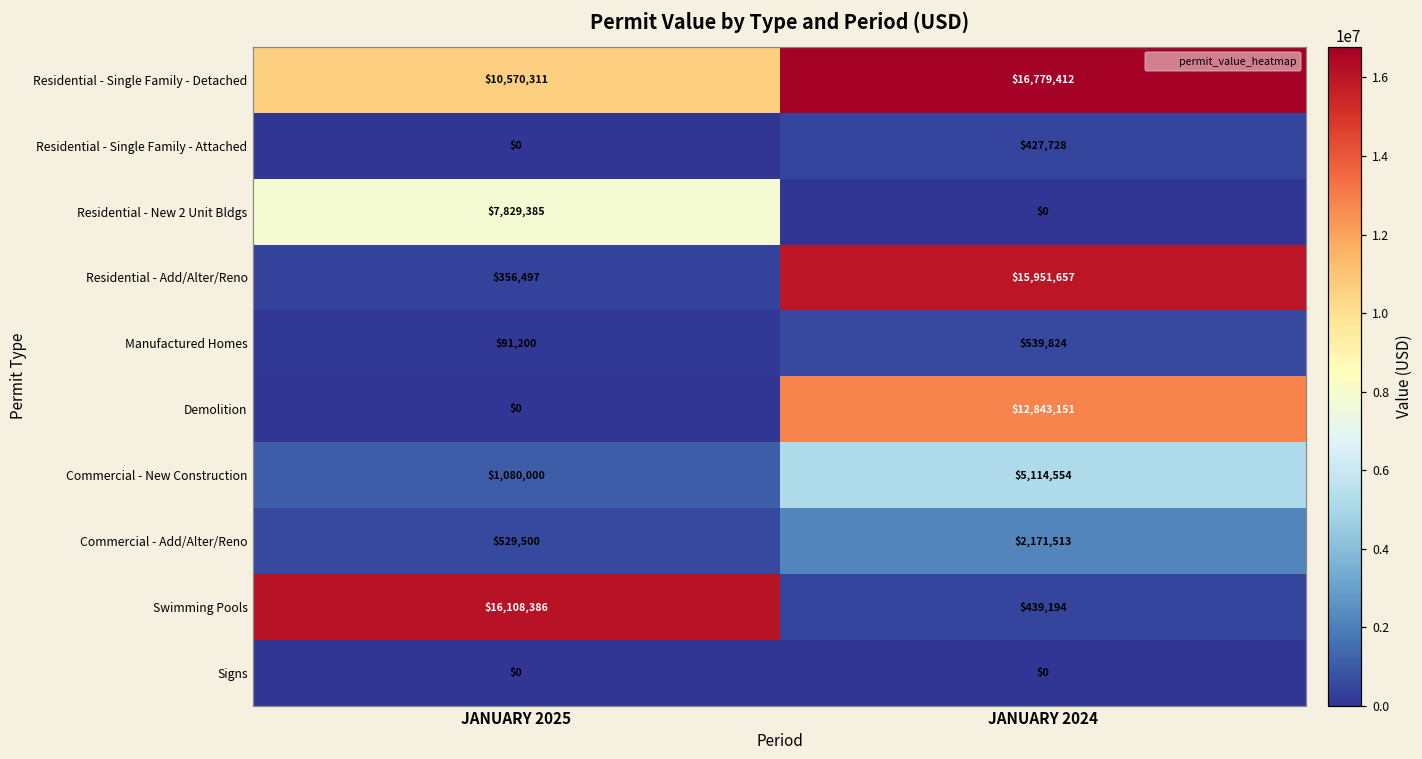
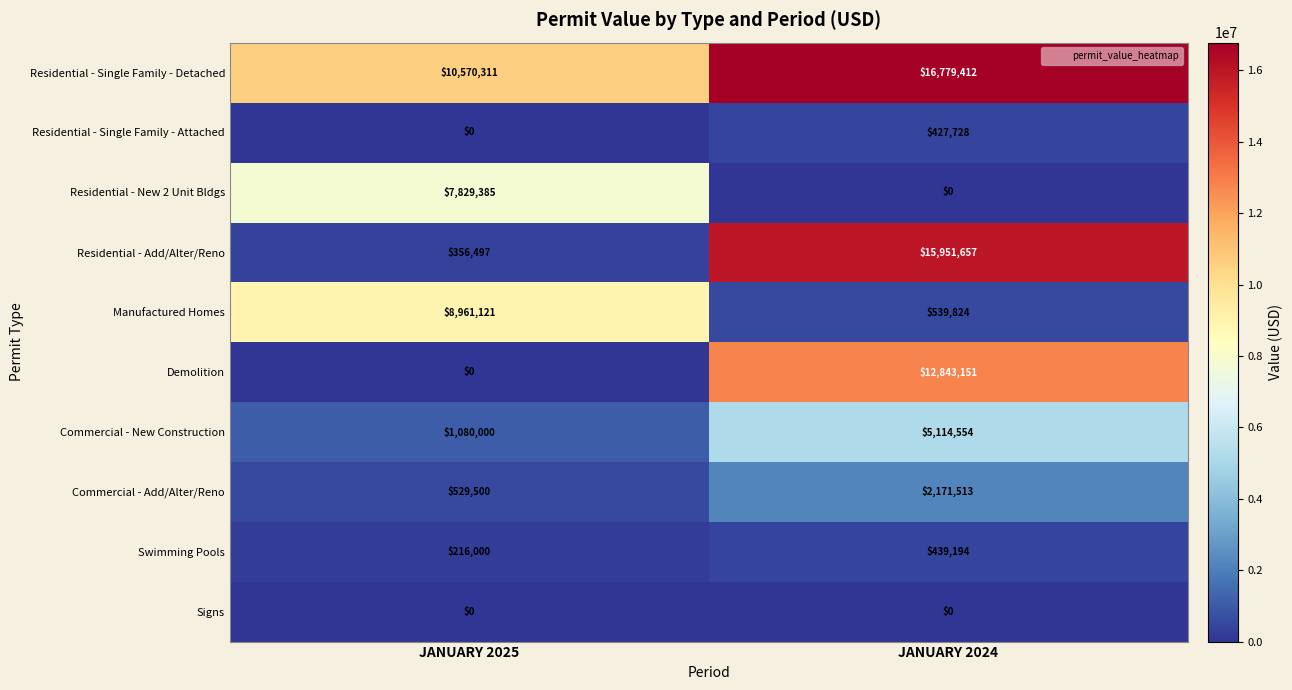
Manufactured Homes, JANUARY 2025: $91,200 -> $8,961,121
Swimming Pools, JANUARY 2025: $16,108,386 -> $216,000
